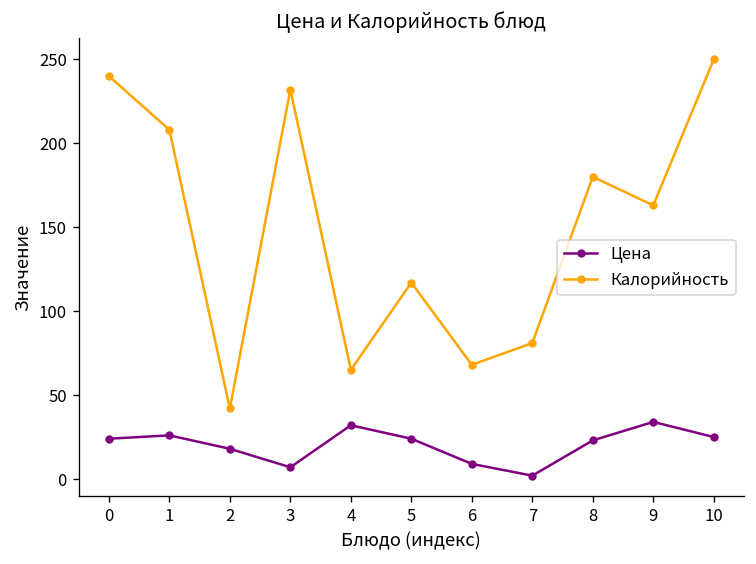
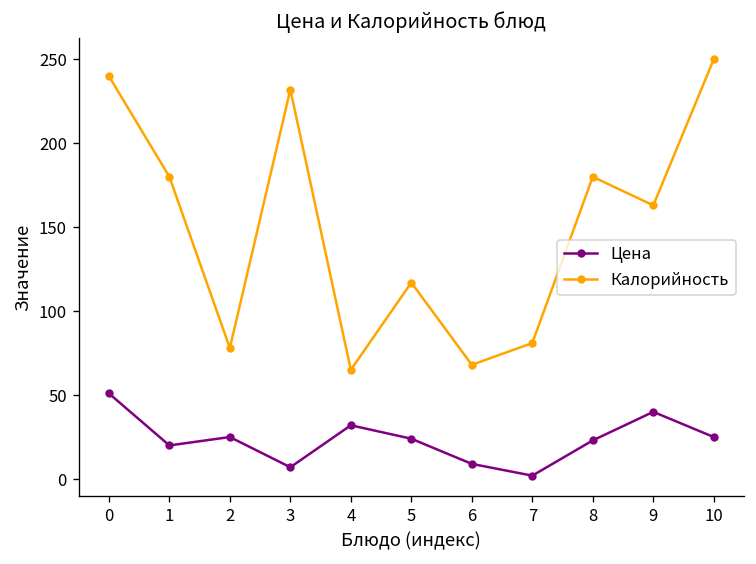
Цена, 0: 24 -> 51
Цена, 1: 26 -> 20
Калорийность, 1: 208 -> 180
Цена, 2: 18 -> 25
Калорийность, 2: 42 -> 78
Цена, 9: 34 -> 40
